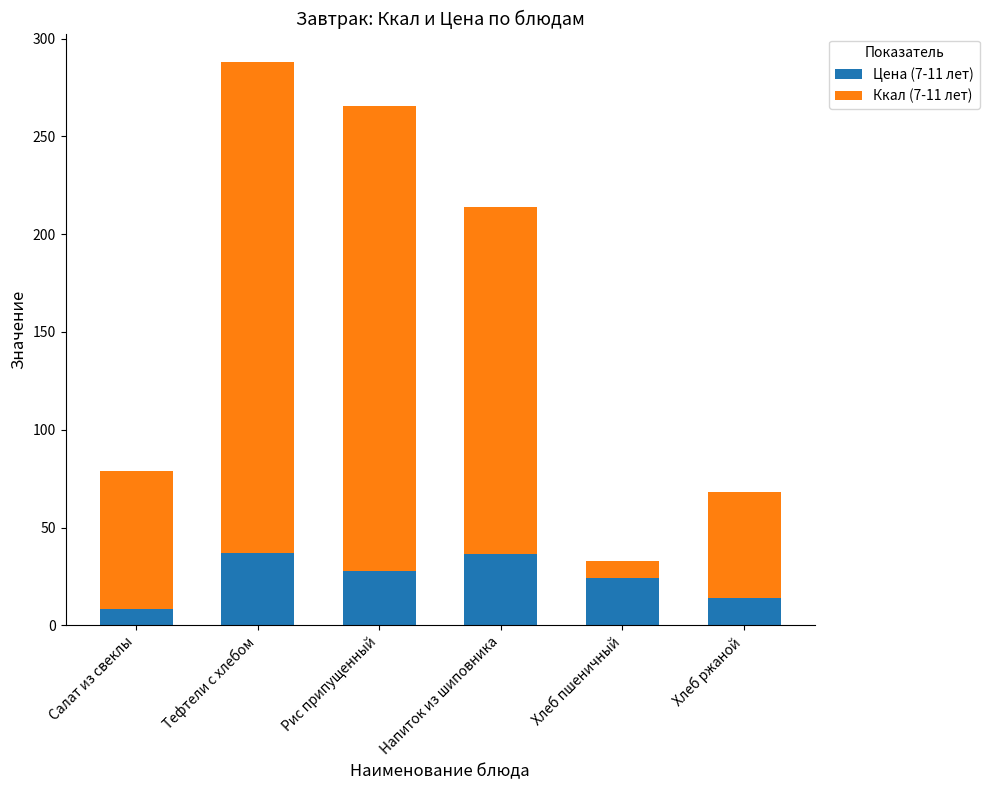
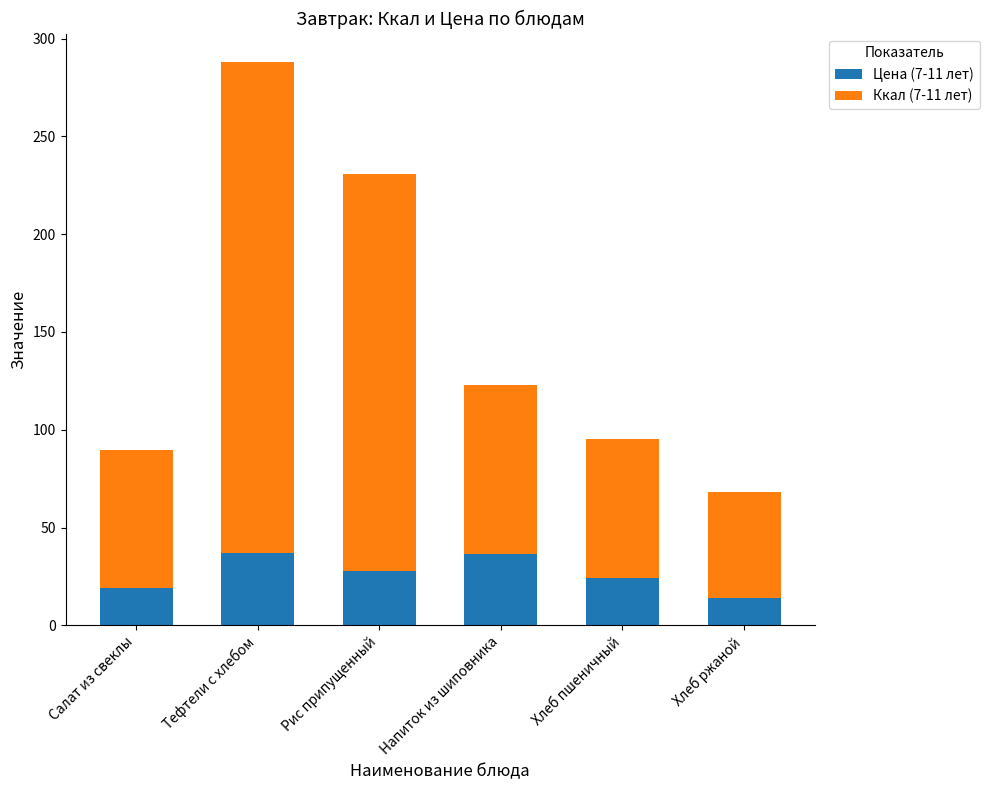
Цена (7-11 лет), Салат из свеклы: 9 -> 19
Ккал (7-11 лет), Рис припущенный: 238 -> 203
Ккал (7-11 лет), Напиток из шиповника: 178 -> 87
Ккал (7-11 лет), Хлеб пшеничный: 9 -> 71
